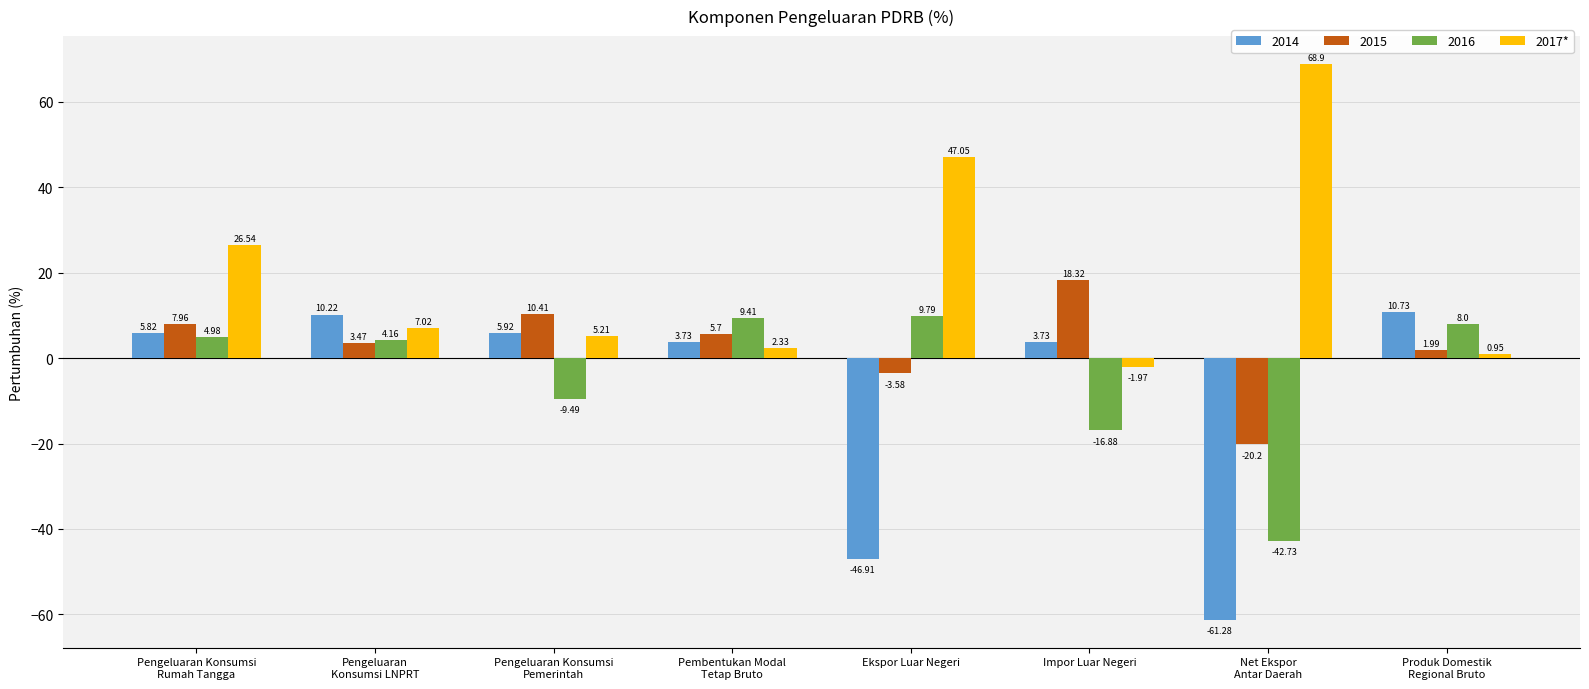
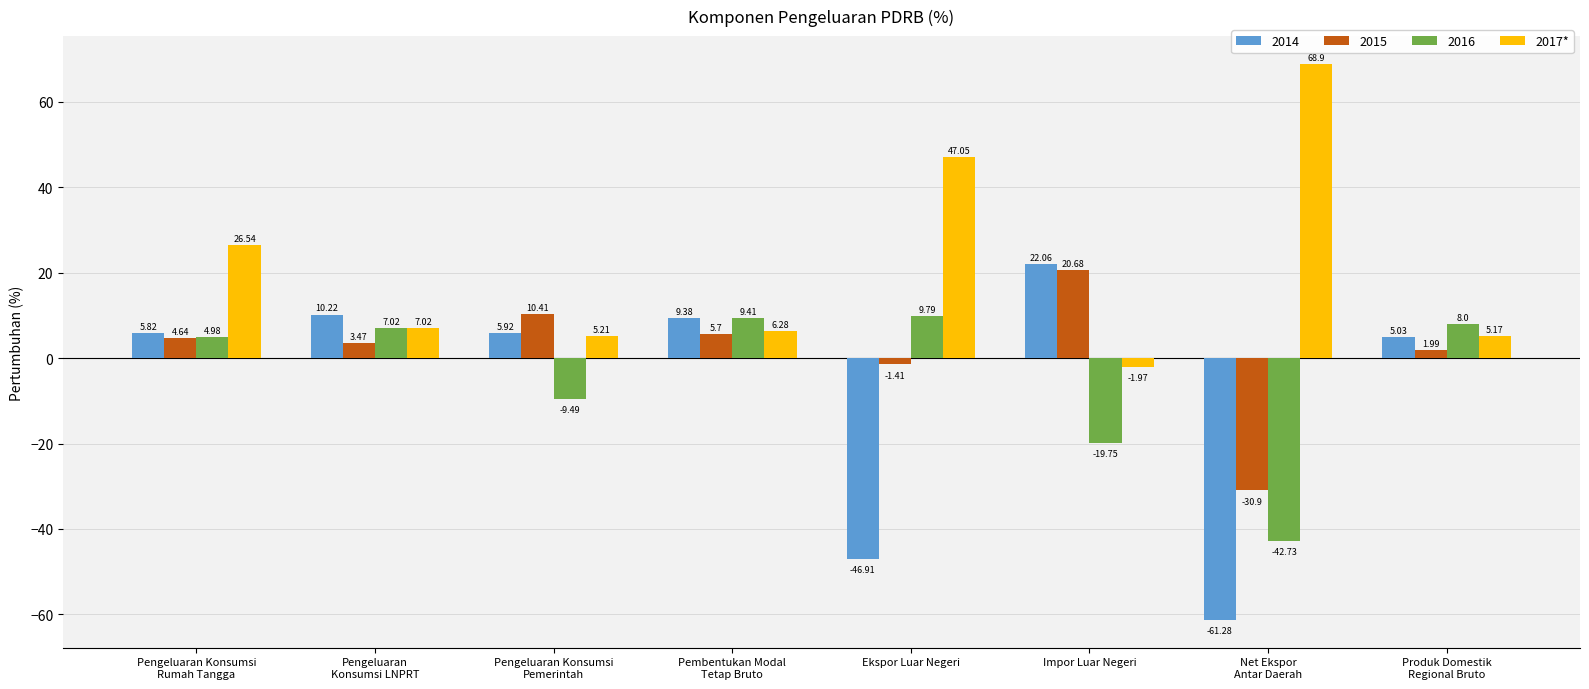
2015, Pengeluaran Konsumsi Rumah Tangga: 7.96 -> 4.64
2016, Pengeluaran Konsumsi LNPRT: 4.16 -> 7.02
2014, Pembentukan Modal Tetap Bruto: 3.73 -> 9.38
2017*, Pembentukan Modal Tetap Bruto: 2.33 -> 6.28
2015, Ekspor Luar Negeri: -3.58 -> -1.41
2014, Impor Luar Negeri: 3.73 -> 22.06
2015, Impor Luar Negeri: 18.32 -> 20.68
2016, Impor Luar Negeri: -16.88 -> -19.75
2015, Net Ekspor Antar Daerah: -20.2 -> -30.9
2014, Produk Domestik Regional Bruto: 10.73 -> 5.03
2017*, Produk Domestik Regional Bruto: 0.95 -> 5.17
